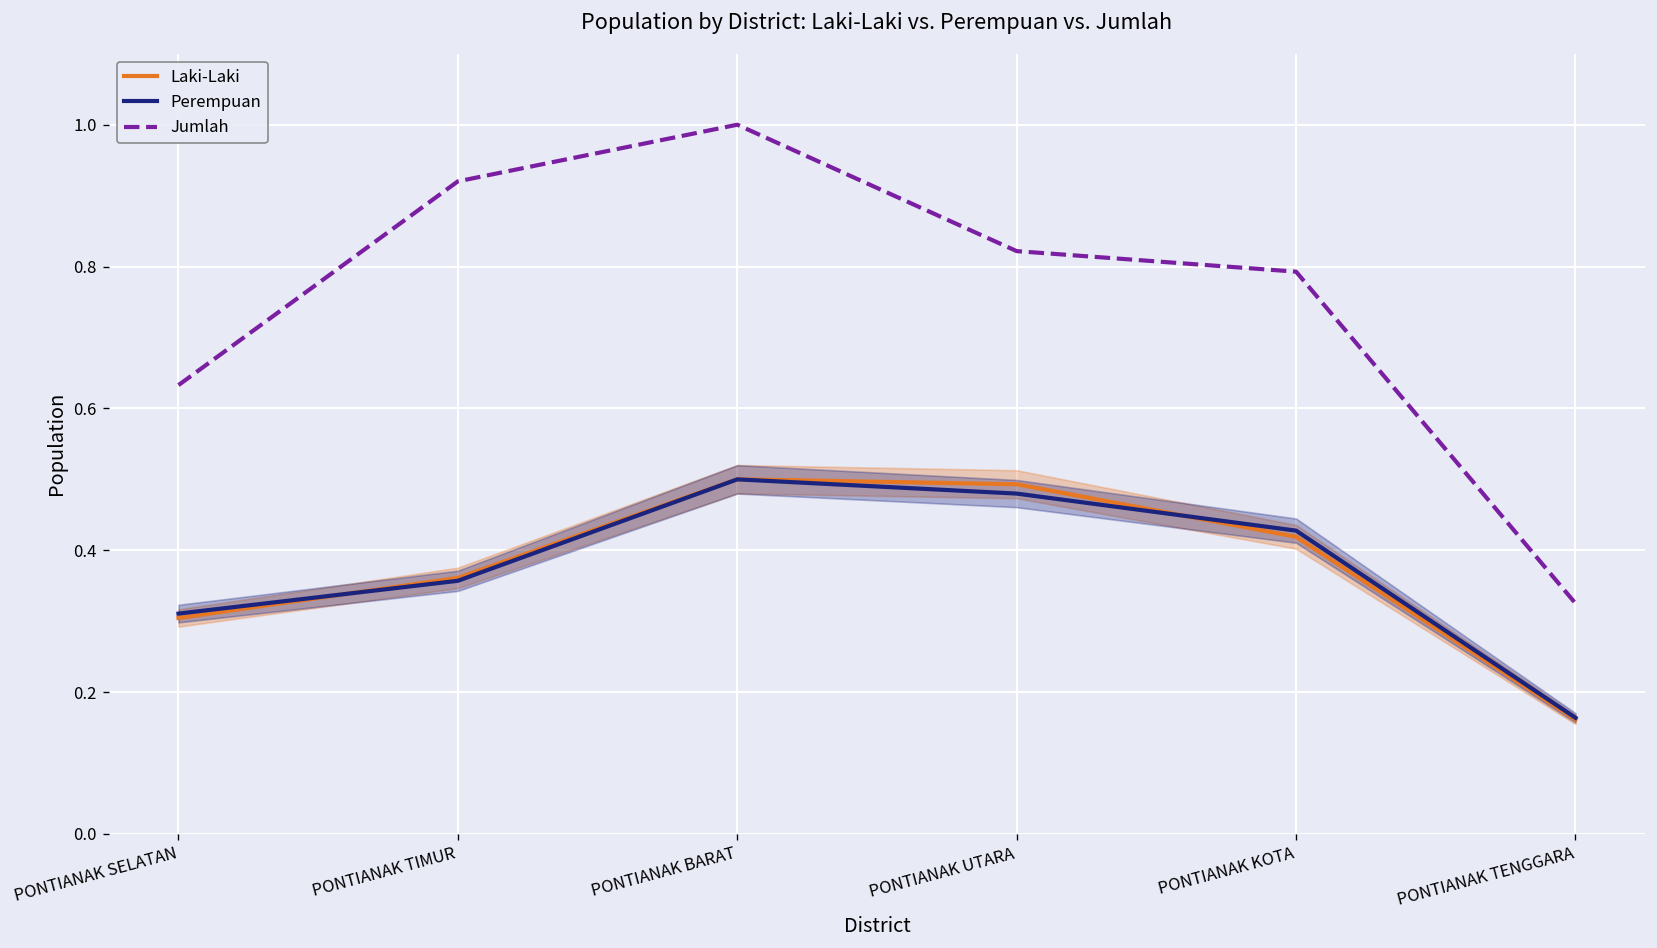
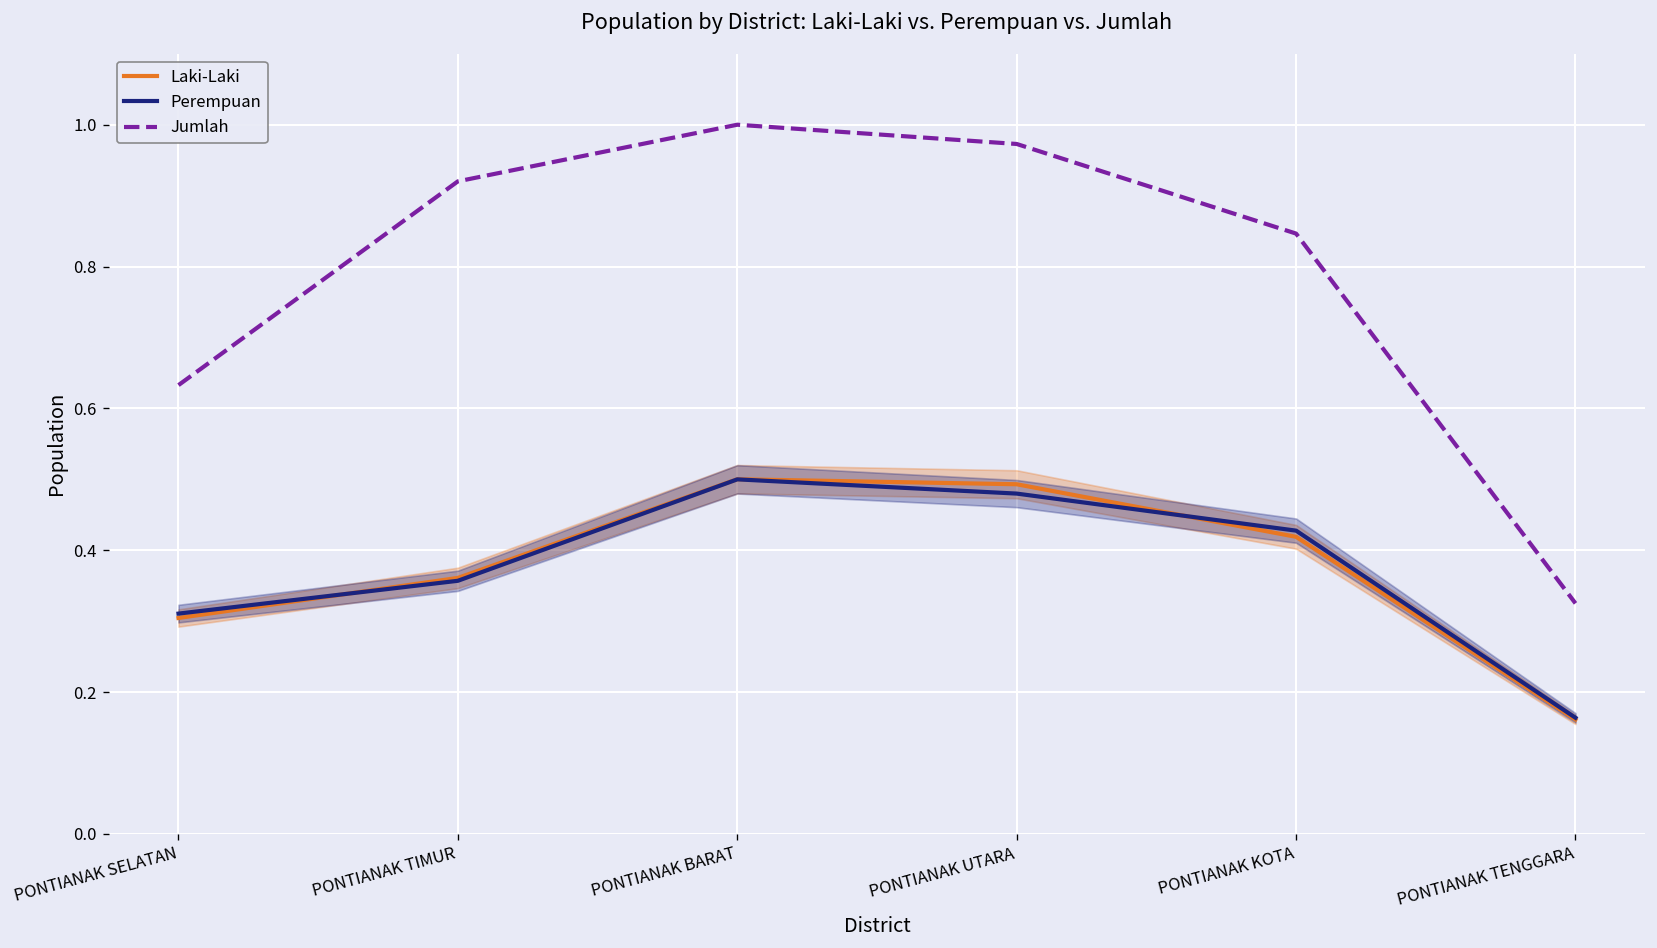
Jumlah, PONTIANAK UTARA: 0.82 -> 0.97
Jumlah, PONTIANAK KOTA: 0.79 -> 0.85
